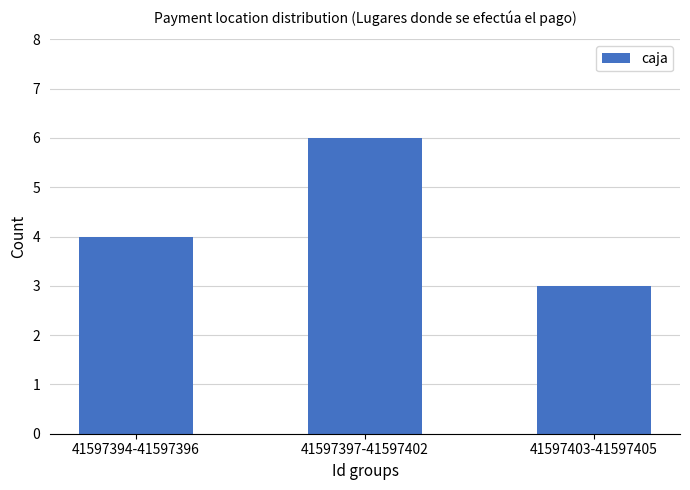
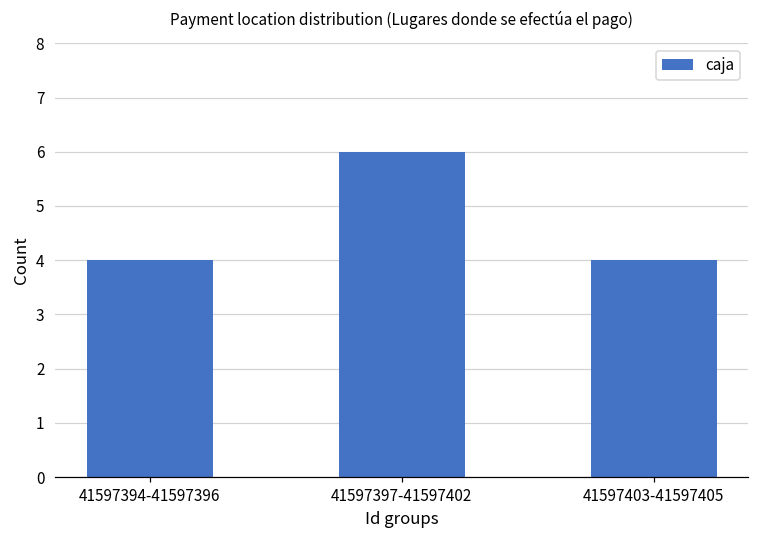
41597403-41597405: 3 -> 4
